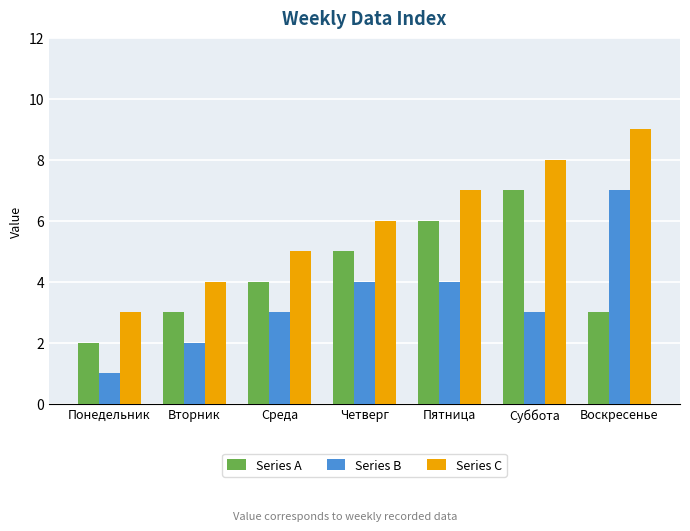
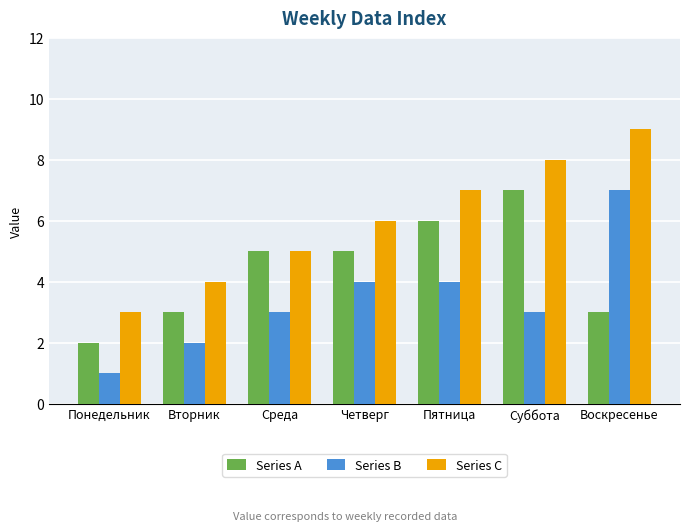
Series A, Среда: 4 -> 5
